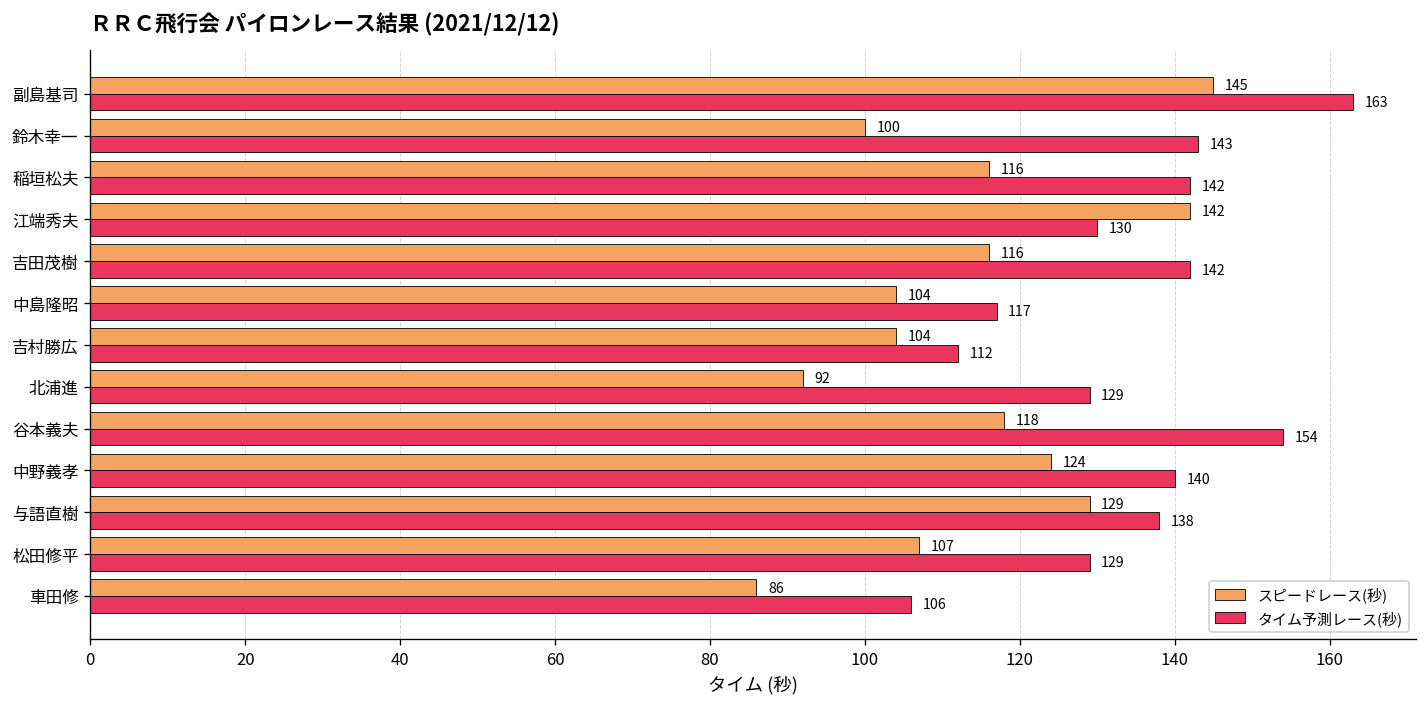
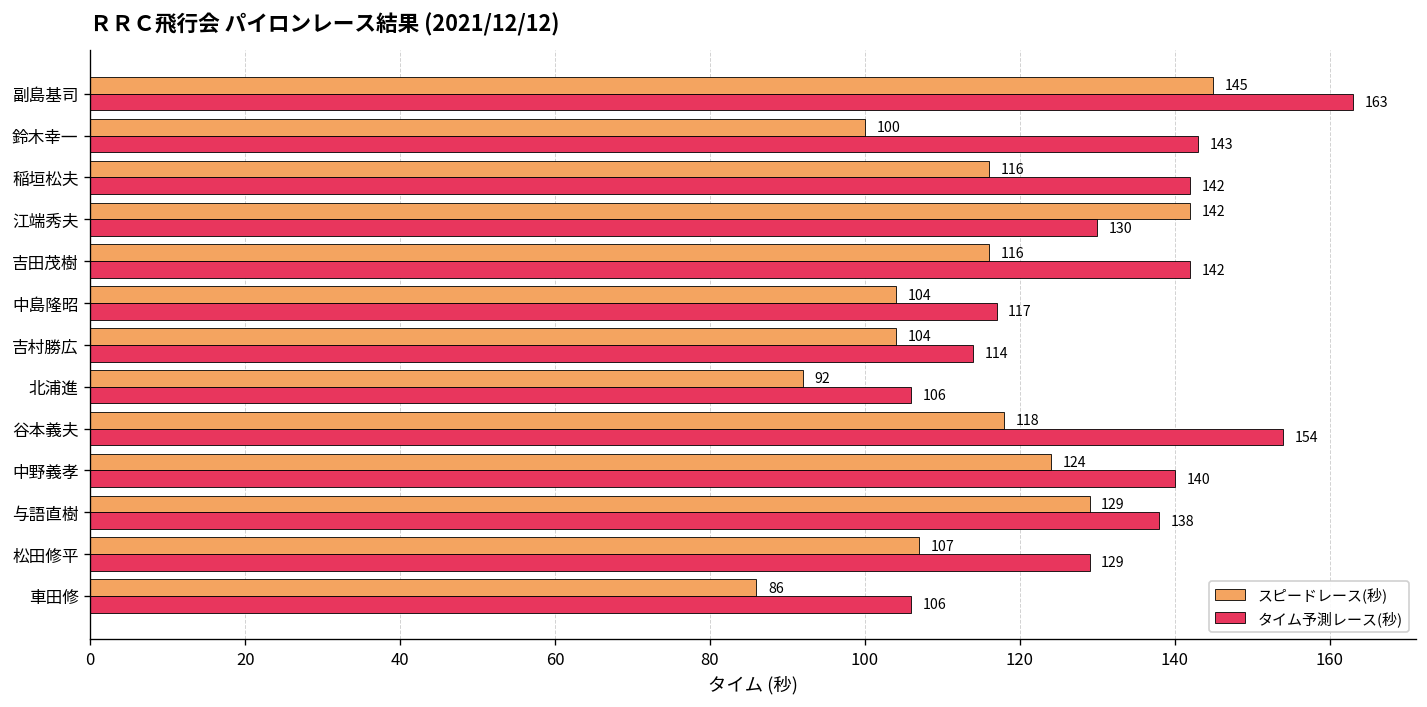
タイム予測レース(秒), 吉村勝広: 112 -> 114
タイム予測レース(秒), 北浦進: 129 -> 106
